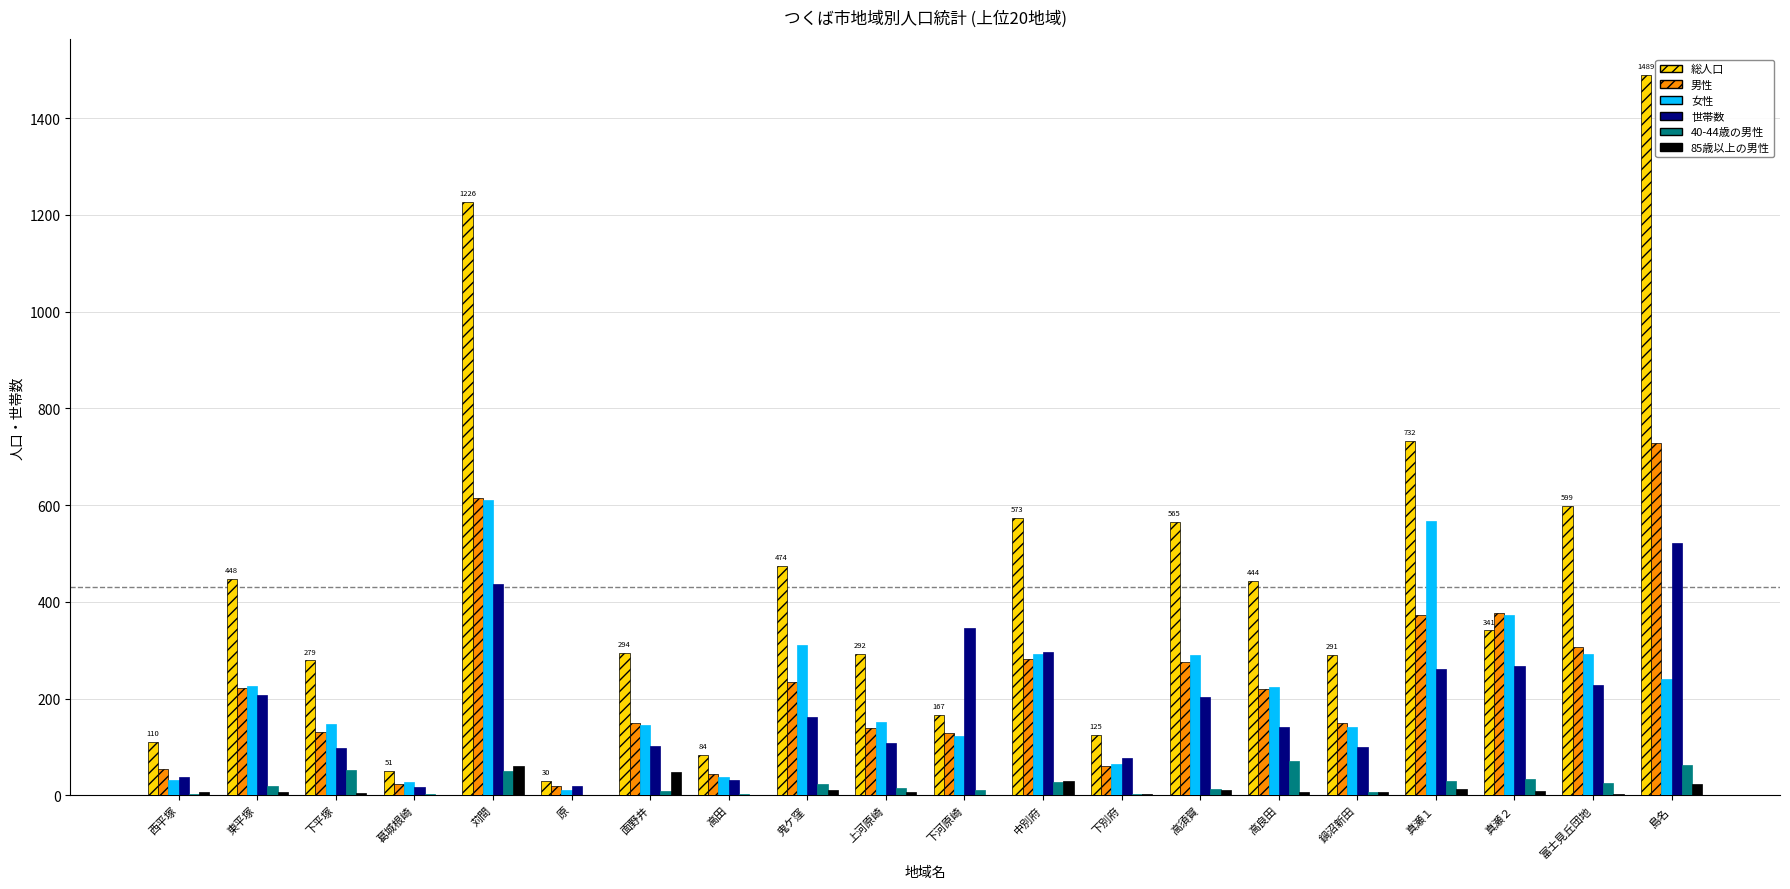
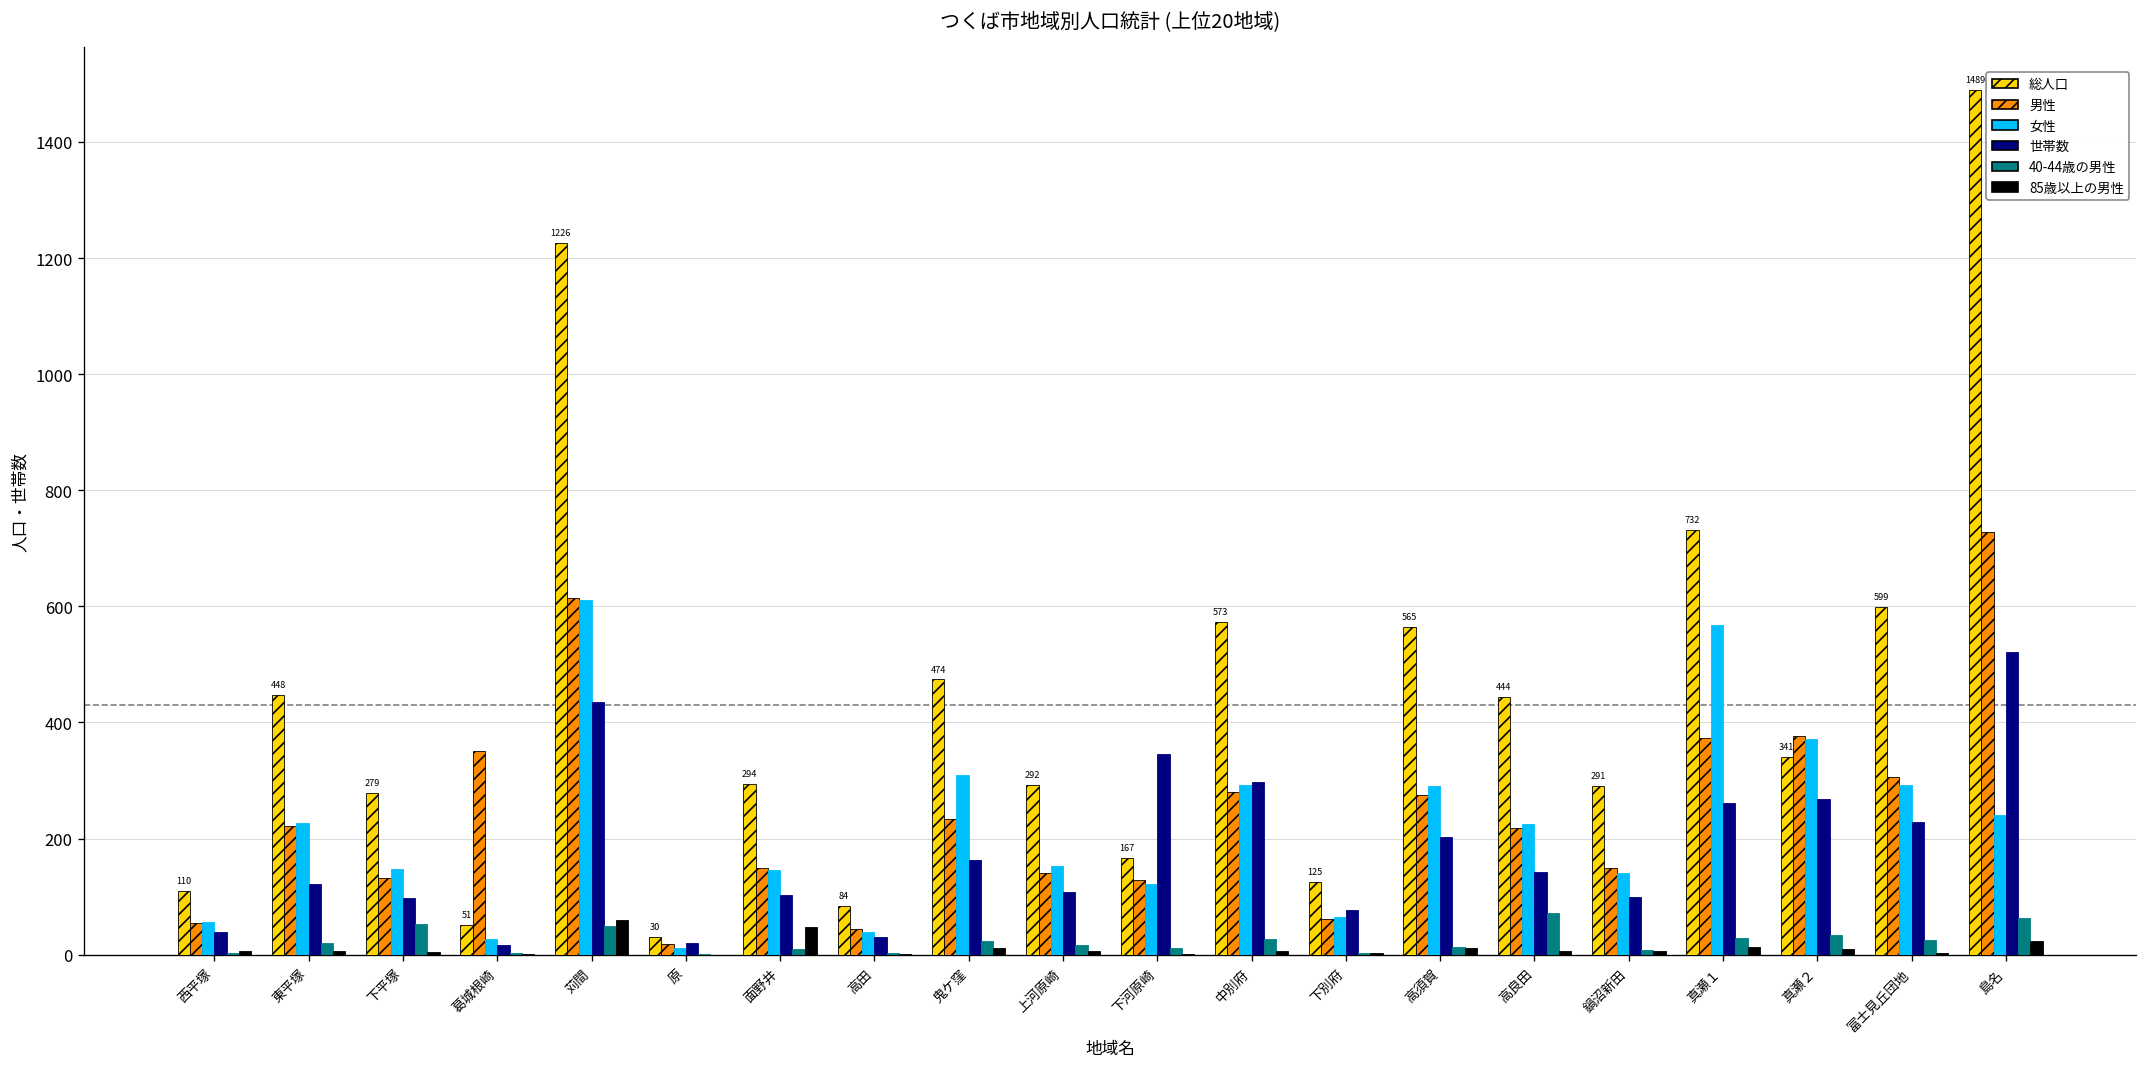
女性, 西平塚: 30 -> 60
世帯数, 東平塚: 210 -> 120
男性, 葛城根崎: 20 -> 350
85歳以上の男性, 中別府: 30 -> 10
